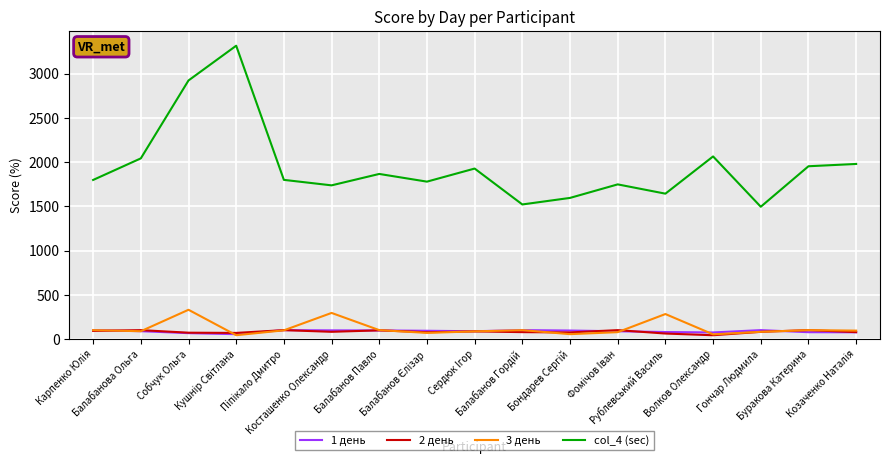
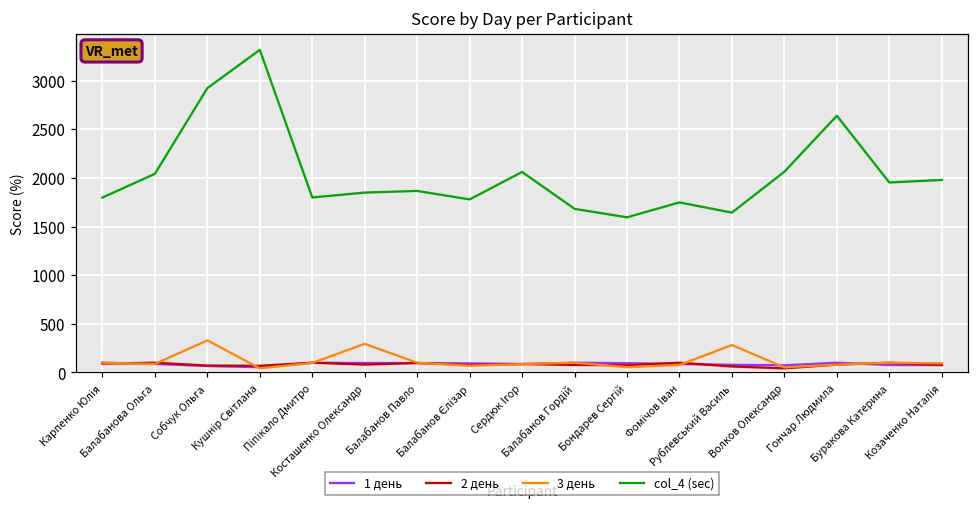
col_4 (sec), Косташенко Олександр: 1700 -> 1800
col_4 (sec), Сердюк Ігор: 1900 -> 2100
col_4 (sec), Балабанов Гордій: 1500 -> 1700
col_4 (sec), Гончар Людмила: 1500 -> 2600
